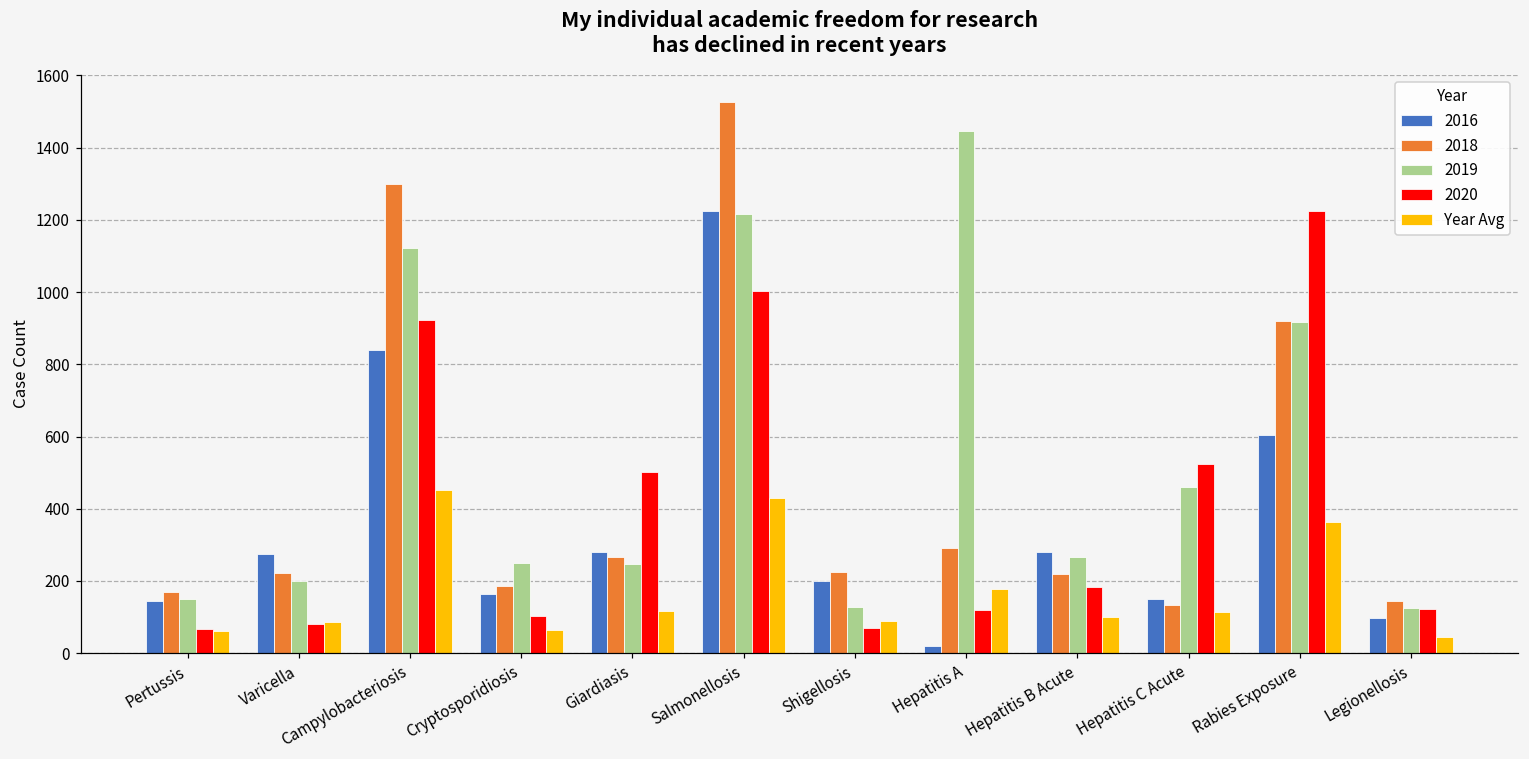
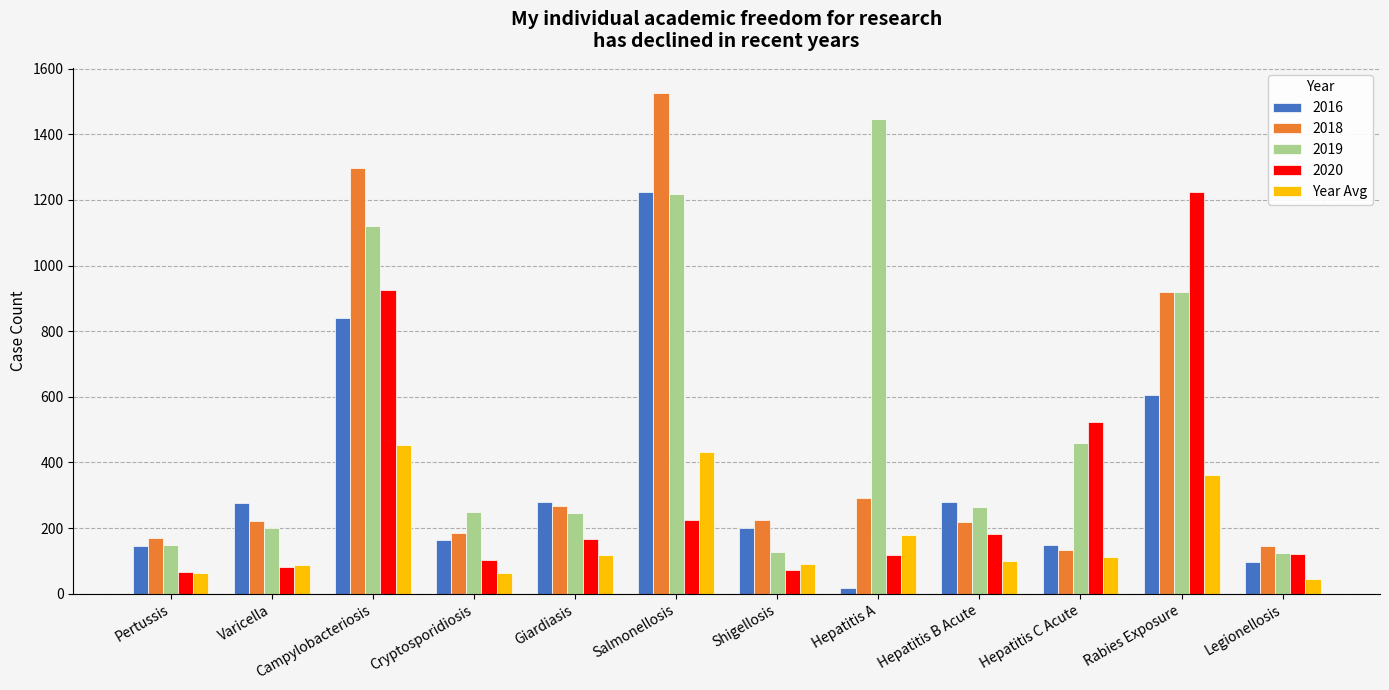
2020, Giardiasis: 500 -> 170
2020, Salmonellosis: 1000 -> 230
